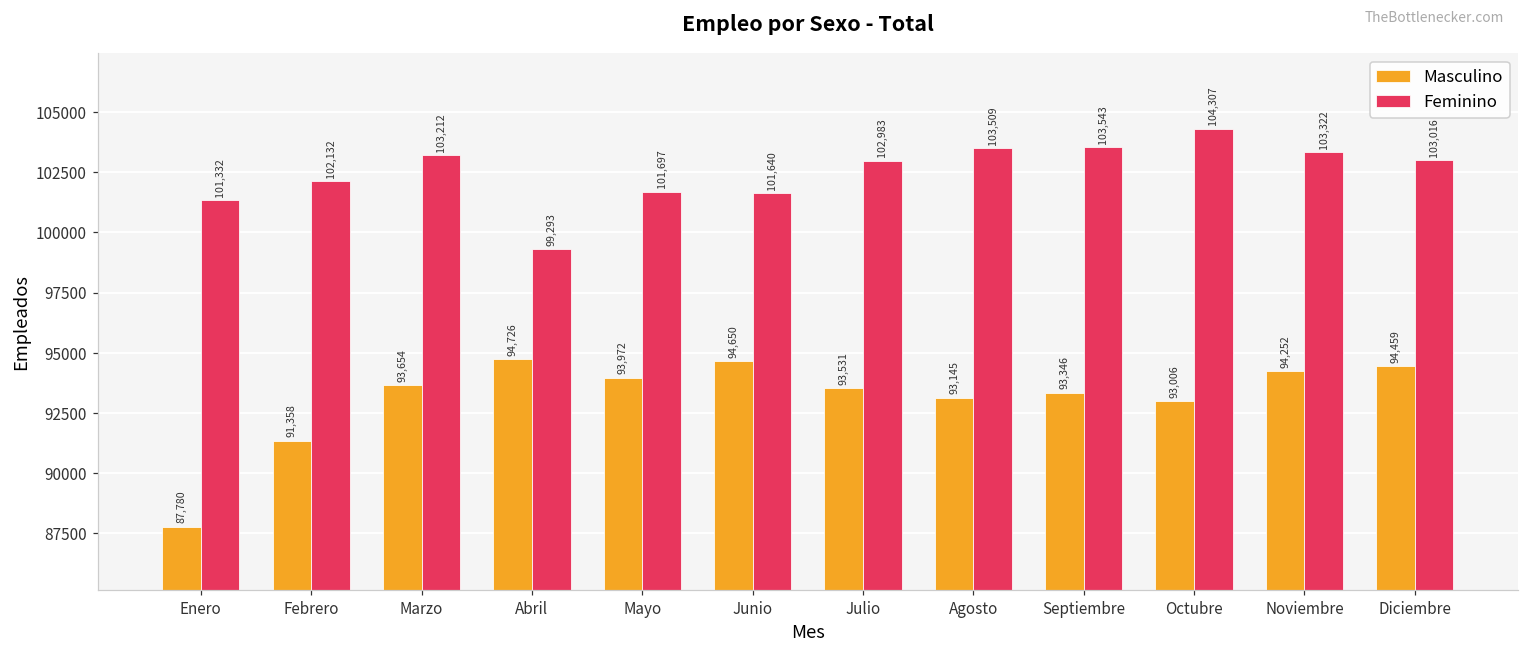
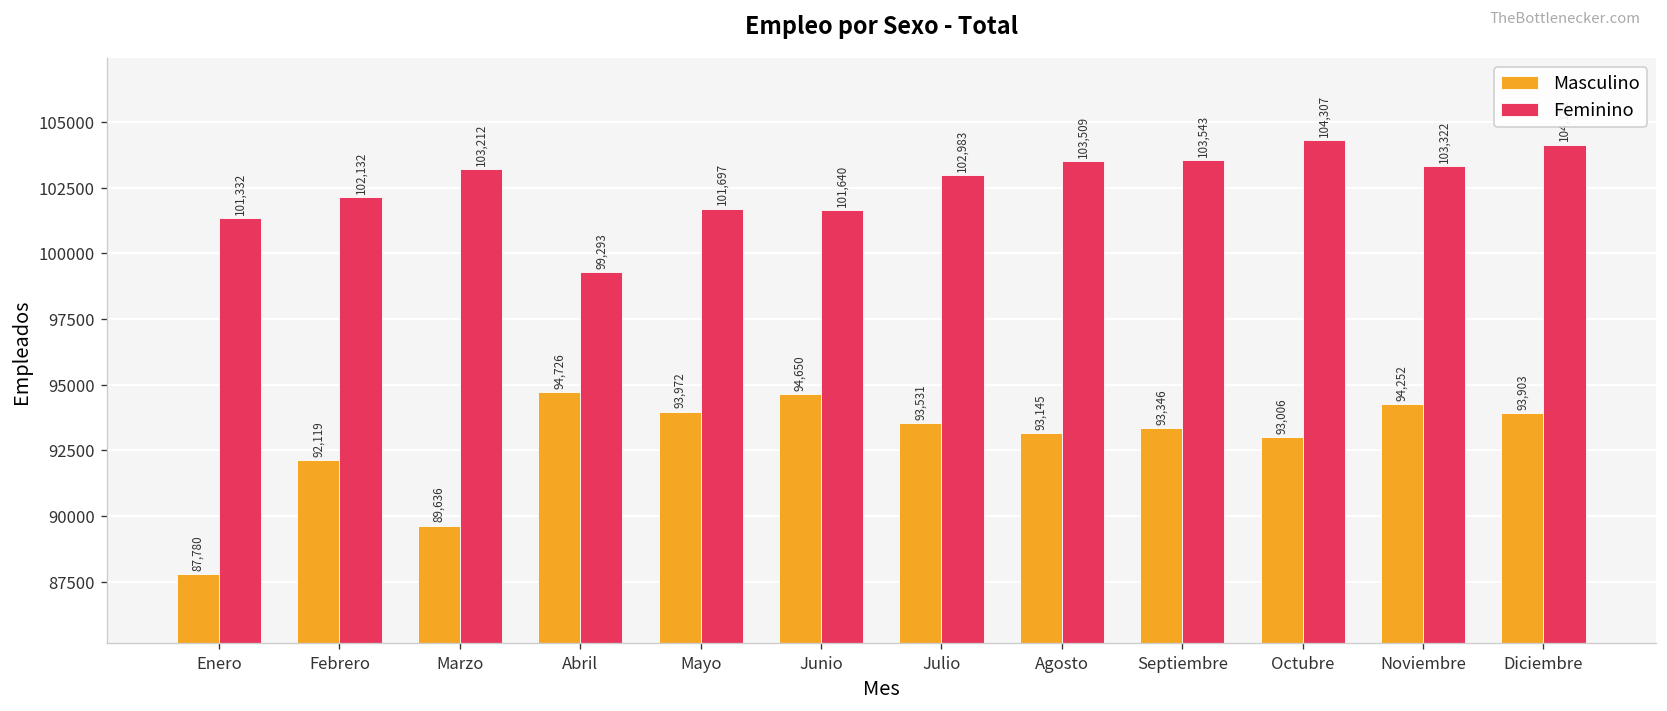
Masculino, Febrero: 91,358 -> 92,119
Masculino, Marzo: 93,654 -> 89,636
Masculino, Diciembre: 94,459 -> 93,903
Feminino, Diciembre: 103000 -> 104100
